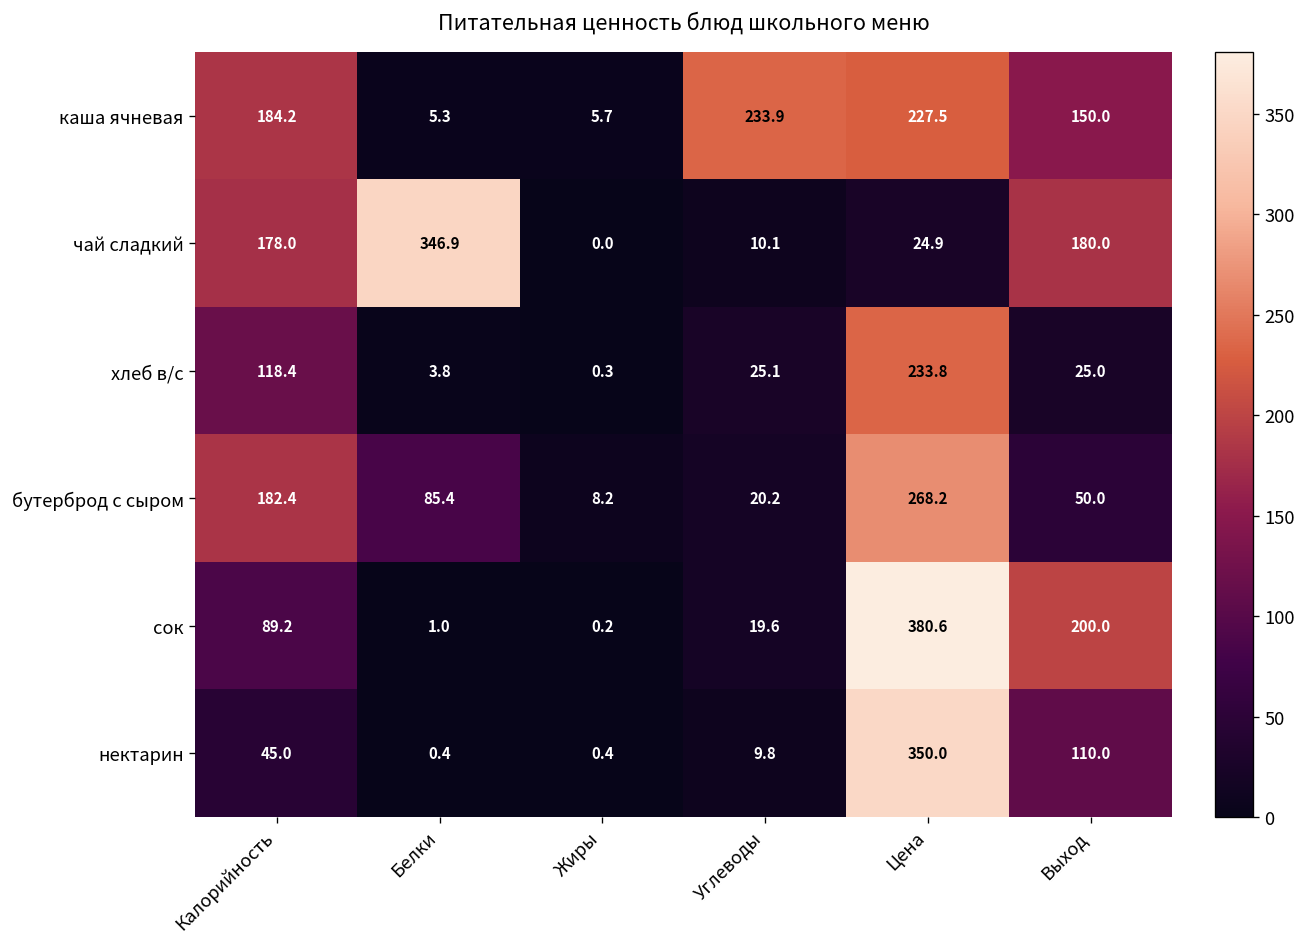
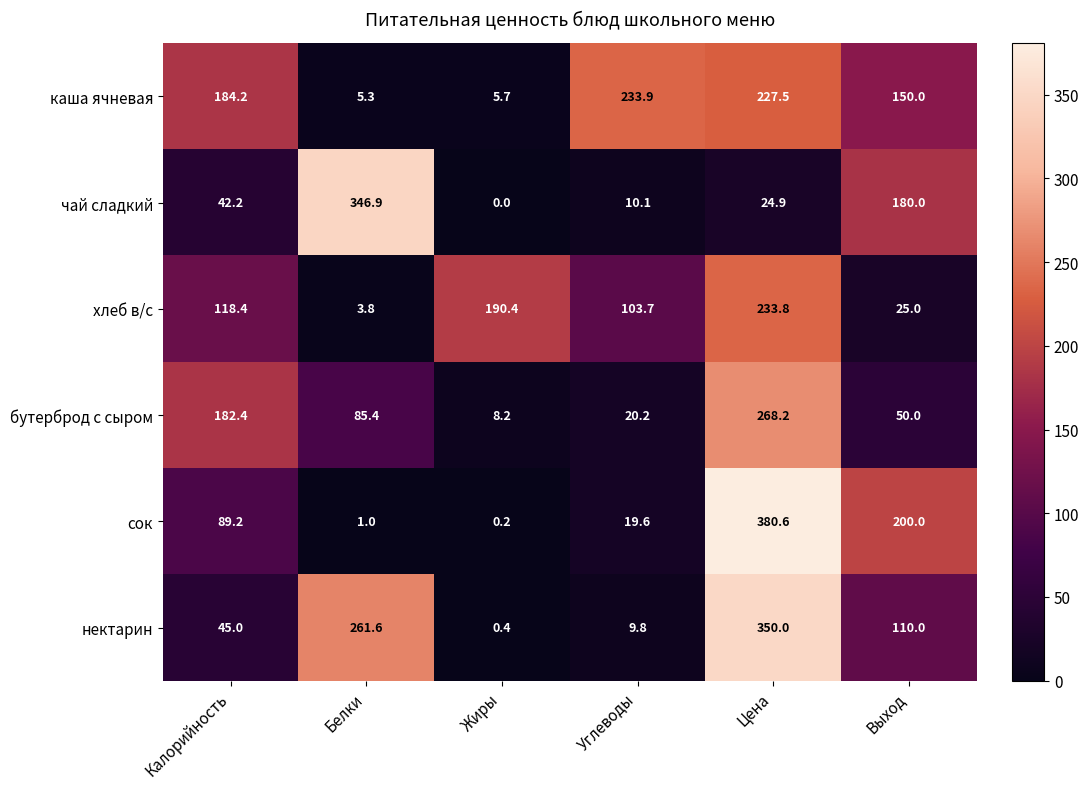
чай сладкий, Калорийность: 178.0 -> 42.2
хлеб в/с, Жиры: 0.3 -> 190.4
хлеб в/с, Углеводы: 25.1 -> 103.7
нектарин, Белки: 0.4 -> 261.6
